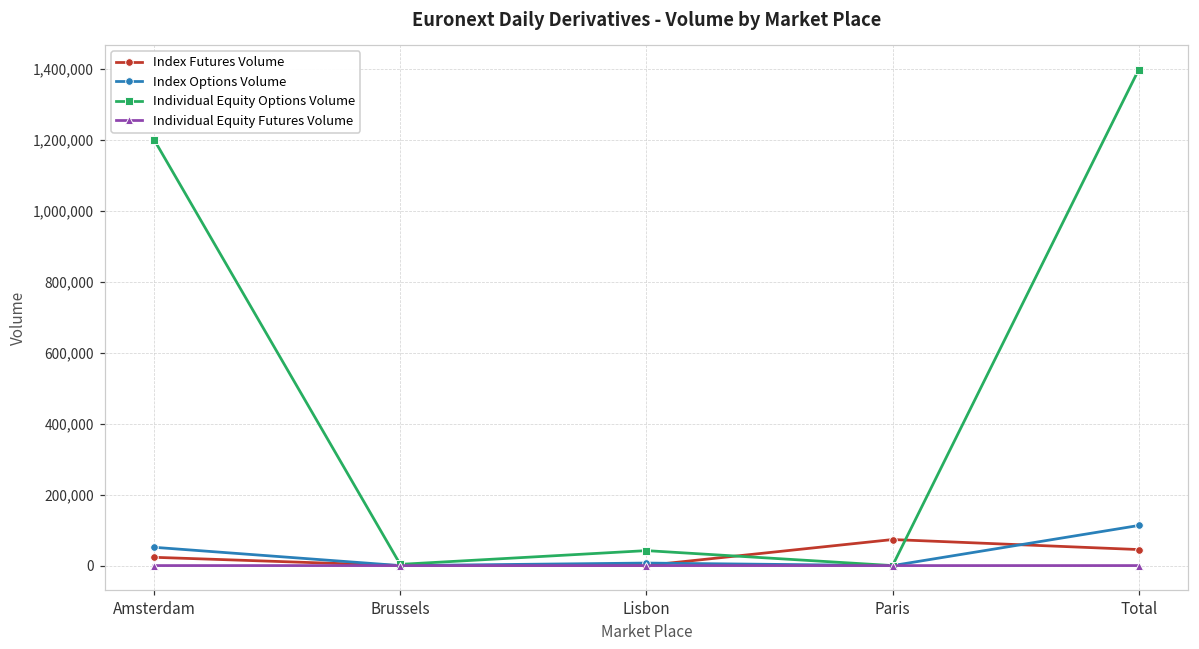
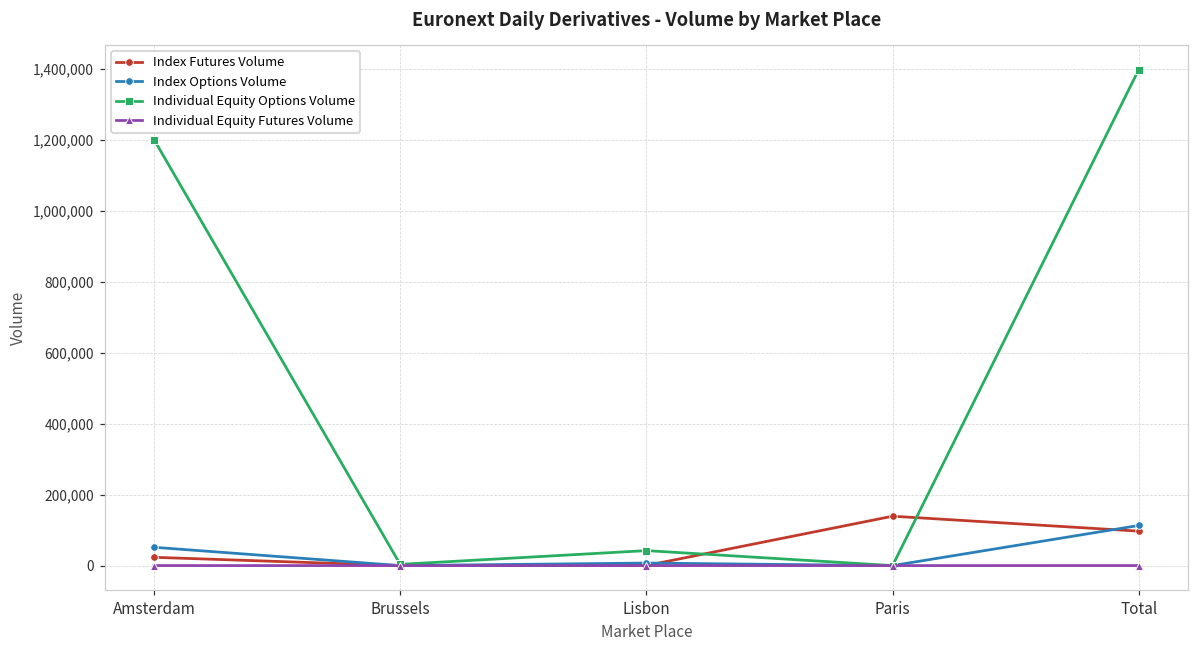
Index Futures Volume, Paris: 70,000 -> 140,000
Index Futures Volume, Total: 50,000 -> 100,000
